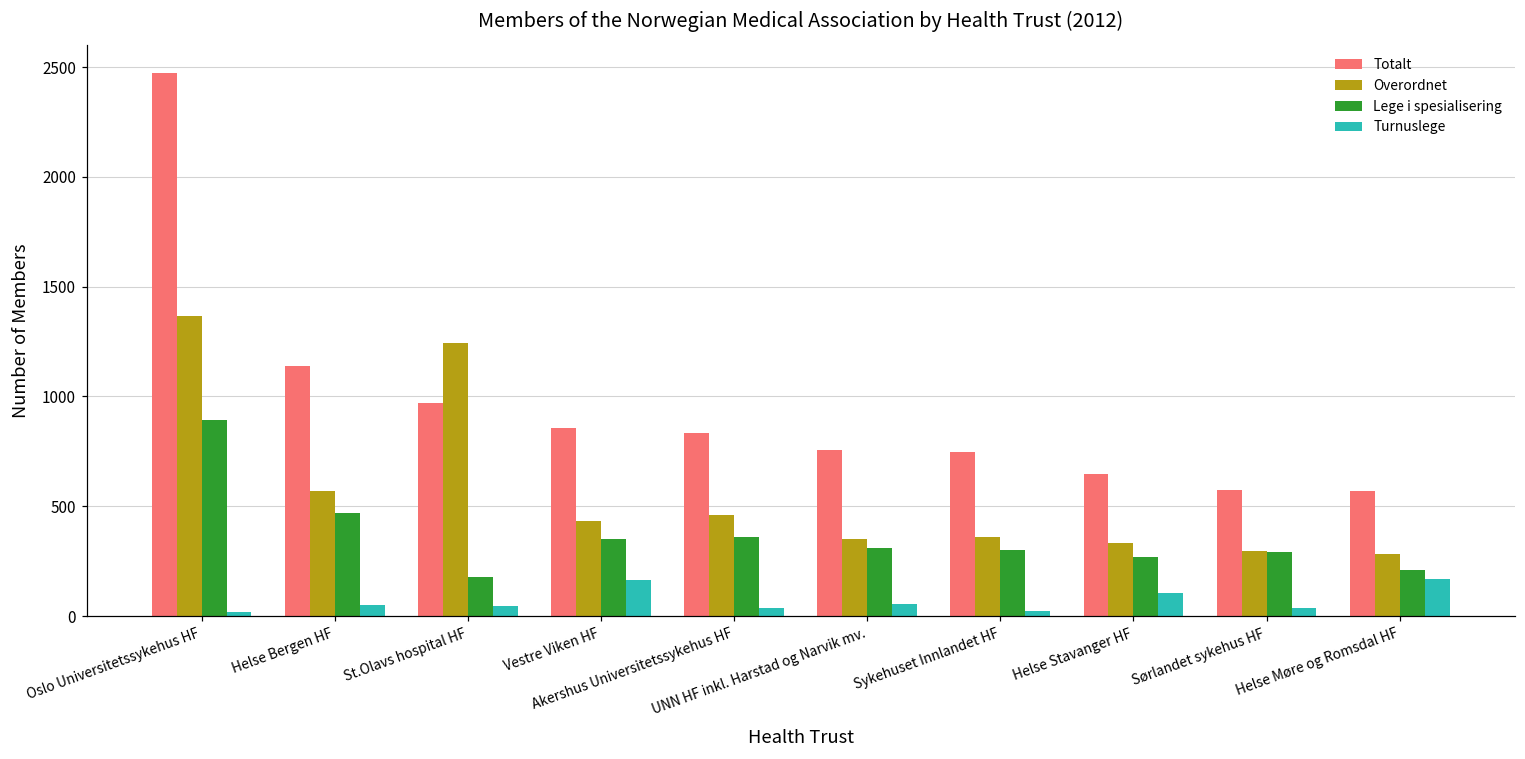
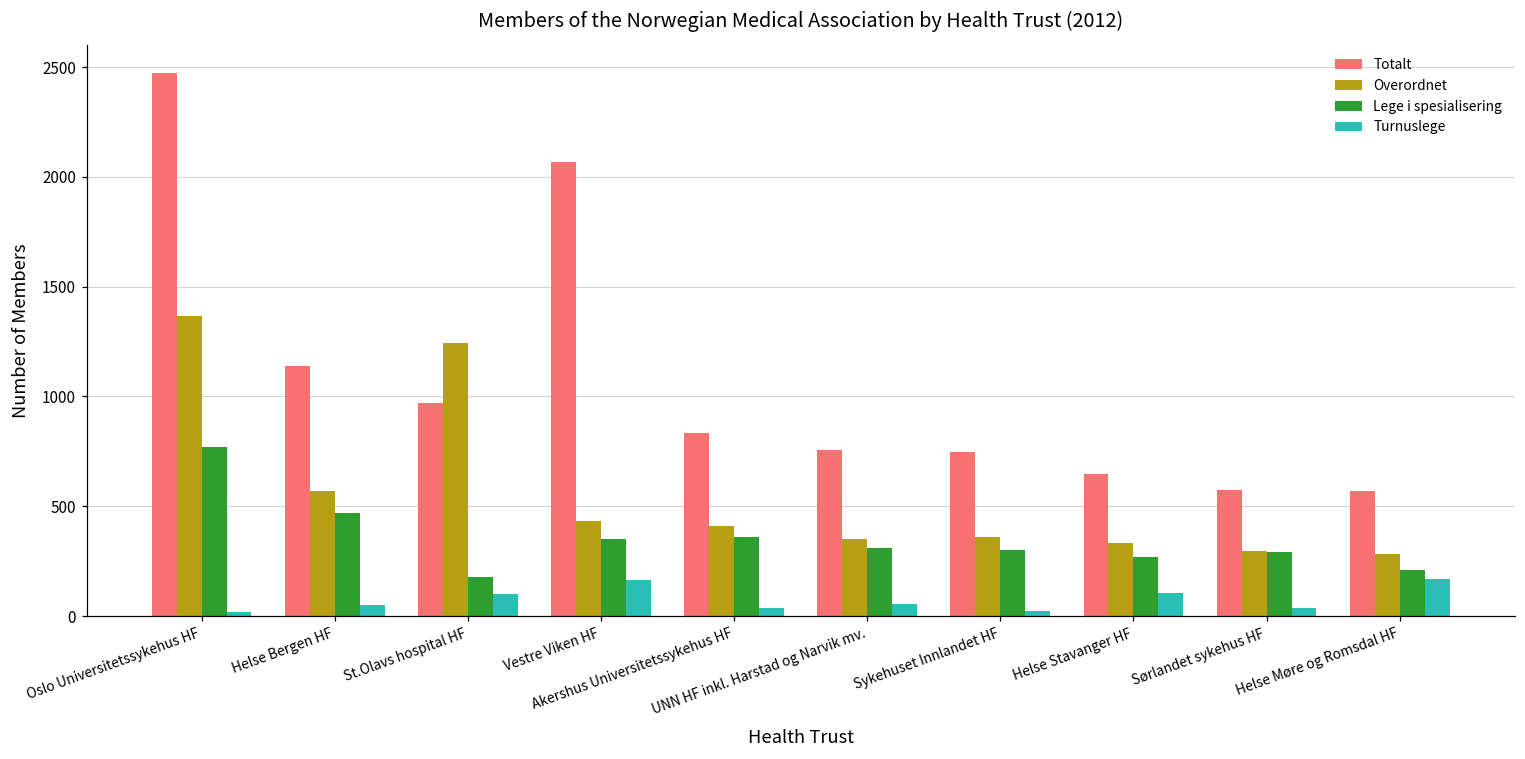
Lege i spesialisering, Oslo Universitetssykehus HF: 890 -> 770
Turnuslege, St.Olavs hospital HF: 40 -> 100
Totalt, Vestre Viken HF: 860 -> 2070
Overordnet, Akershus Universitetssykehus HF: 460 -> 410
